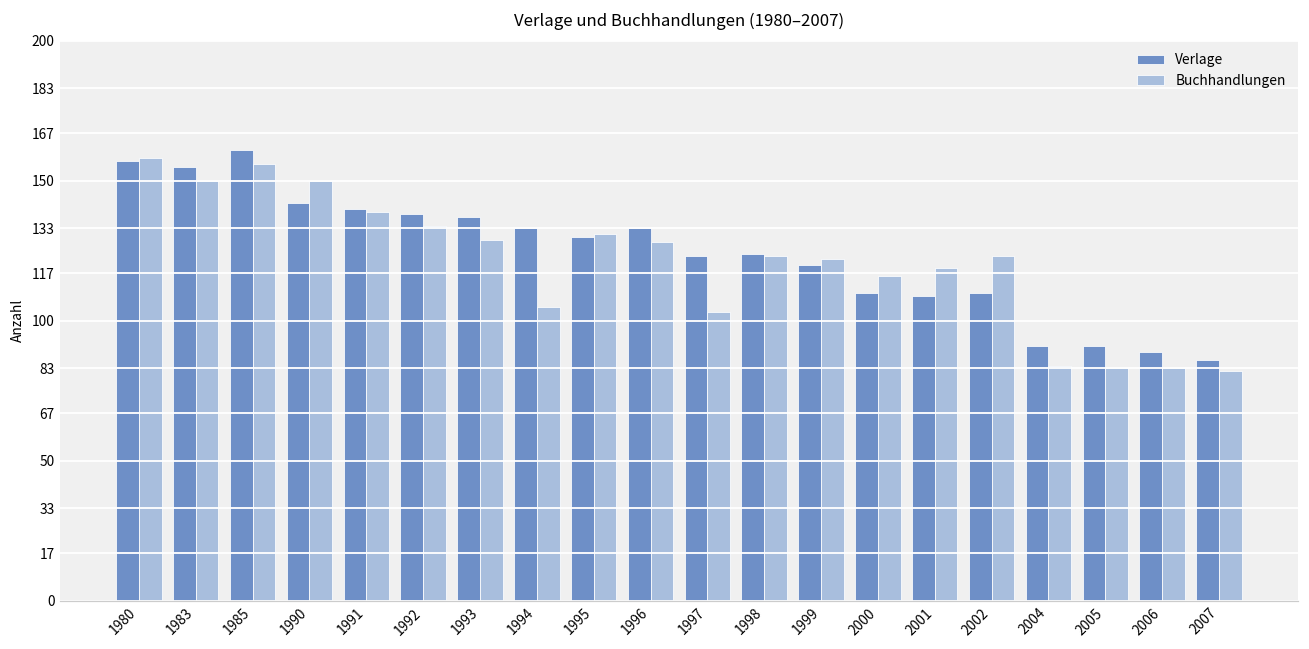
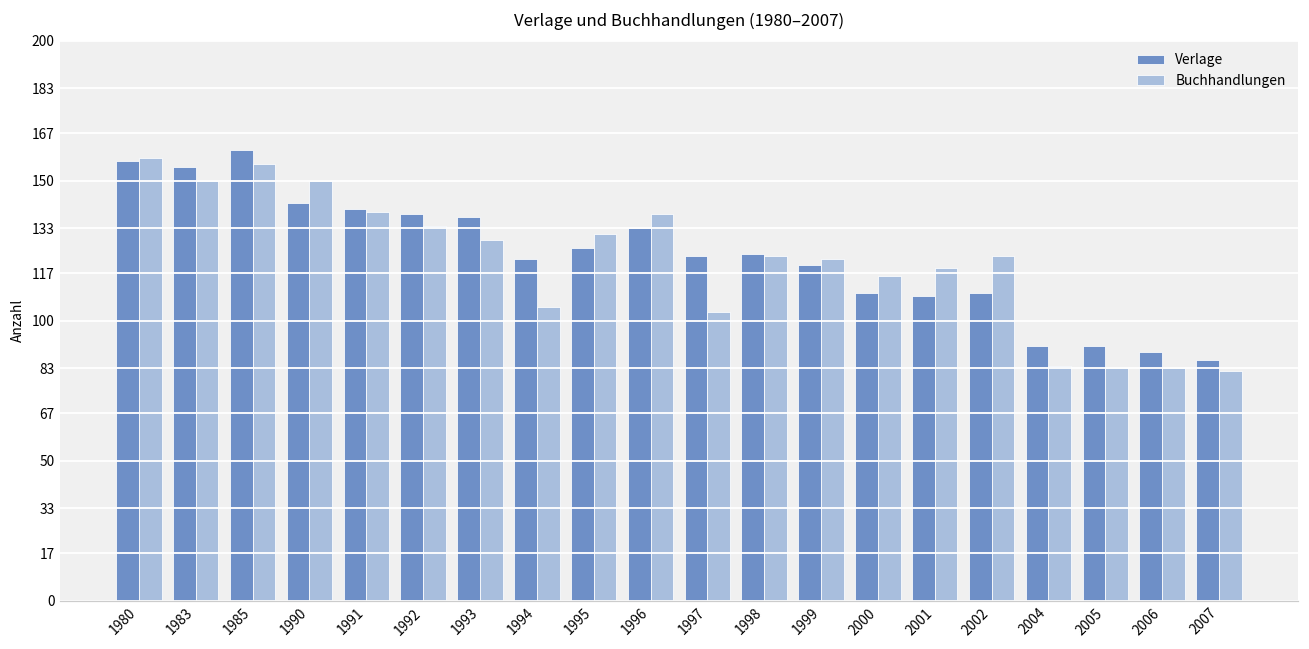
Verlage, 1994: 133 -> 122
Verlage, 1995: 130 -> 126
Buchhandlungen, 1996: 128 -> 138
